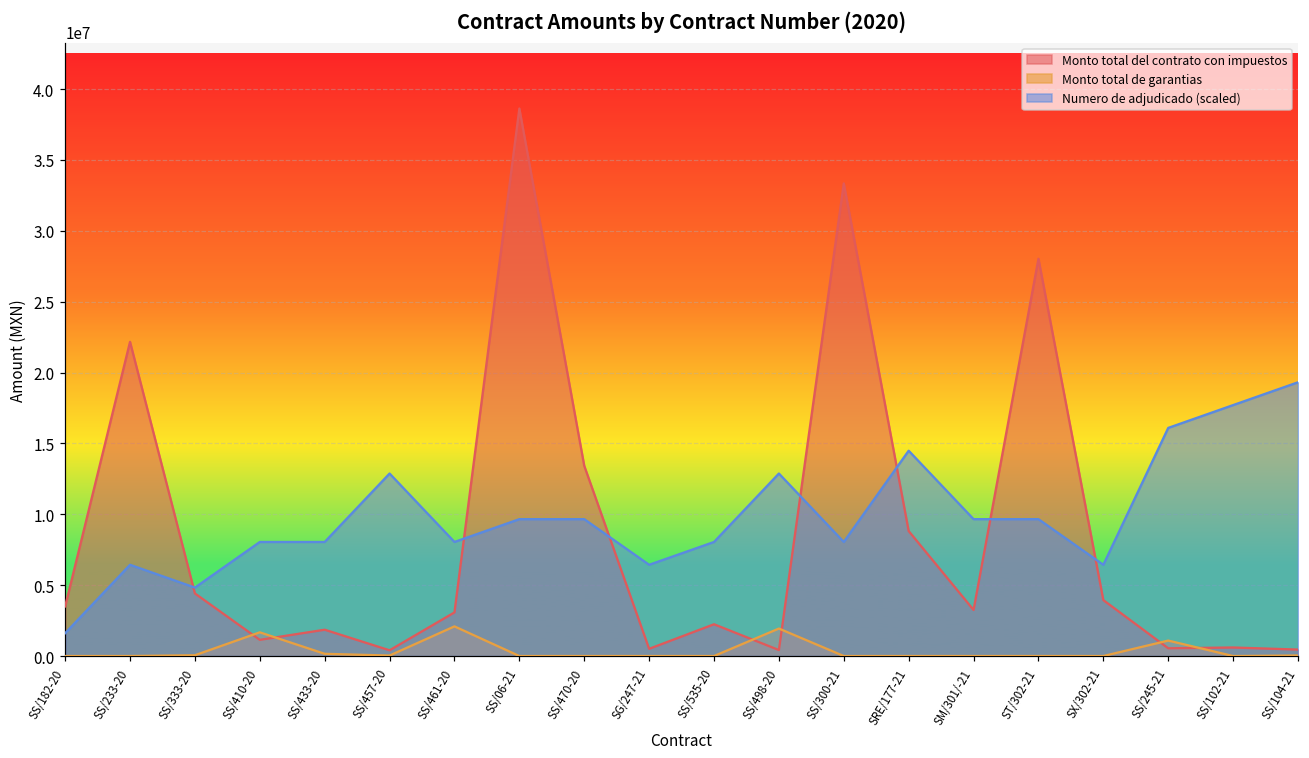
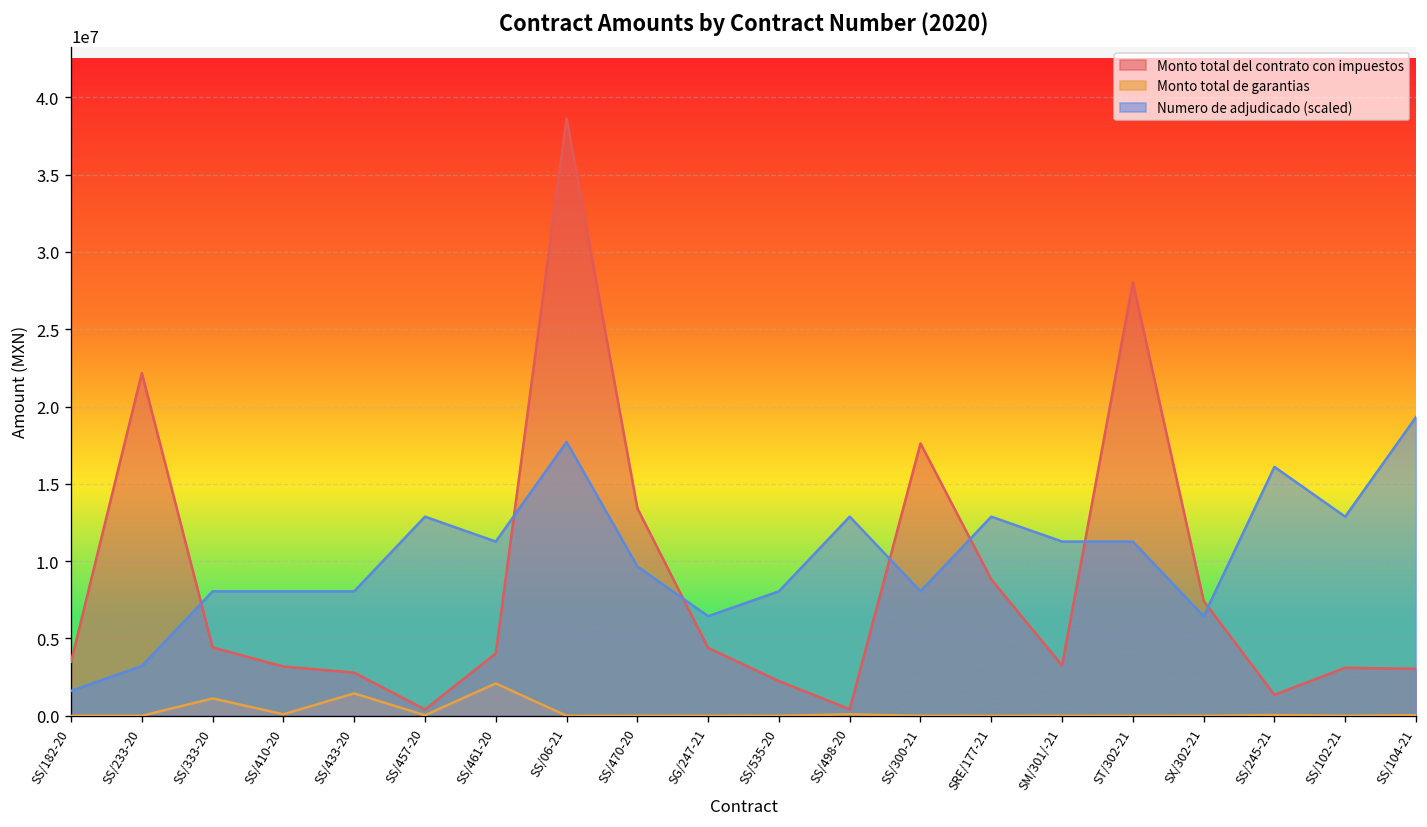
Numero de adjudicado (scaled), SS/233-20: 6400000 -> 3200000
Monto total de garantias, SS/333-20: 100000 -> 1100000
Numero de adjudicado (scaled), SS/333-20: 4800000 -> 8000000
Monto total del contrato con impuestos, SS/410-20: 1100000 -> 3200000
Monto total de garantias, SS/410-20: 1700000 -> 100000
Monto total del contrato con impuestos, SS/433-20: 1900000 -> 2800000
Monto total de garantias, SS/433-20: 200000 -> 1400000
Monto total del contrato con impuestos, SS/461-20: 3100000 -> 4000000
Numero de adjudicado (scaled), SS/461-20: 8000000 -> 11300000
Numero de adjudicado (scaled), SS/06-21: 9700000 -> 17700000
Monto total del contrato con impuestos, SG/247-21: 500000 -> 4400000
Monto total de garantias, SS/498-20: 1900000 -> 100000
Monto total del contrato con impuestos, SS/300-21: 33300000 -> 17600000
Numero de adjudicado (scaled), SRE/177-21: 14500000 -> 12900000
Numero de adjudicado (scaled), SM/301/-21: 9700000 -> 11300000
Numero de adjudicado (scaled), ST/302-21: 9700000 -> 11300000
Monto total del contrato con impuestos, SX/302-21: 3900000 -> 7400000
Monto total del contrato con impuestos, SS/245-21: 500000 -> 1400000
Monto total de garantias, SS/245-21: 1100000 -> 0
Monto total del contrato con impuestos, SS/102-21: 600000 -> 3100000
Numero de adjudicado (scaled), SS/102-21: 17700000 -> 12900000
Monto total del contrato con impuestos, SS/104-21: 500000 -> 3000000
